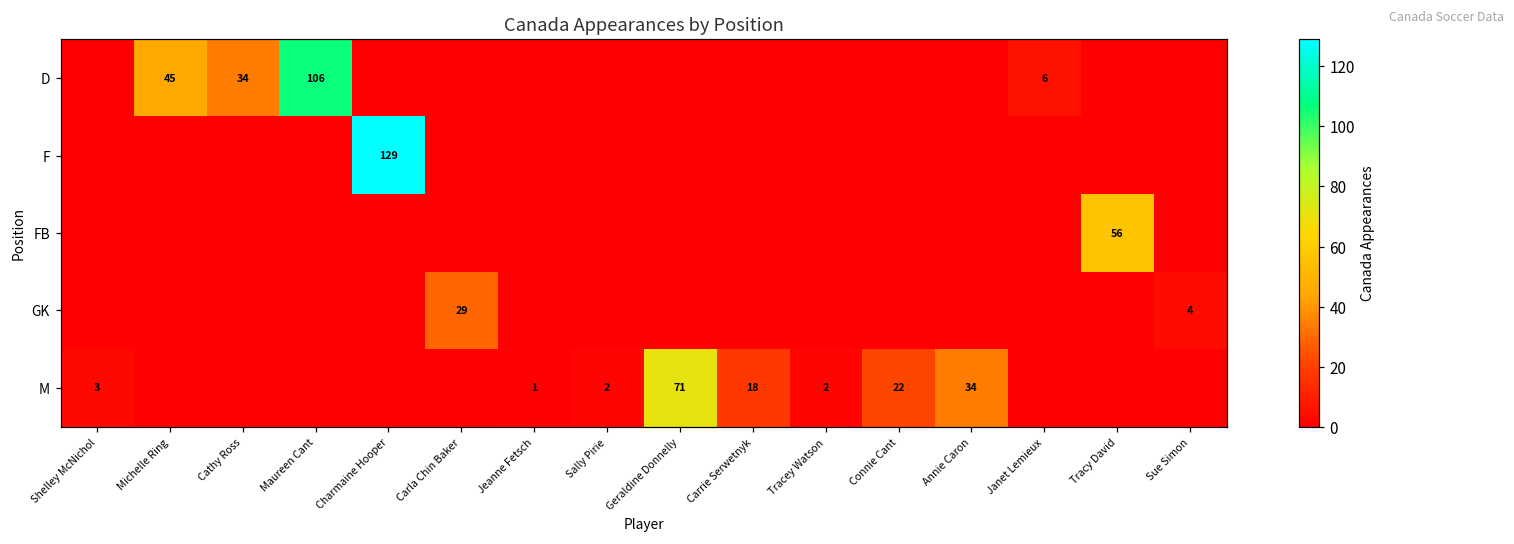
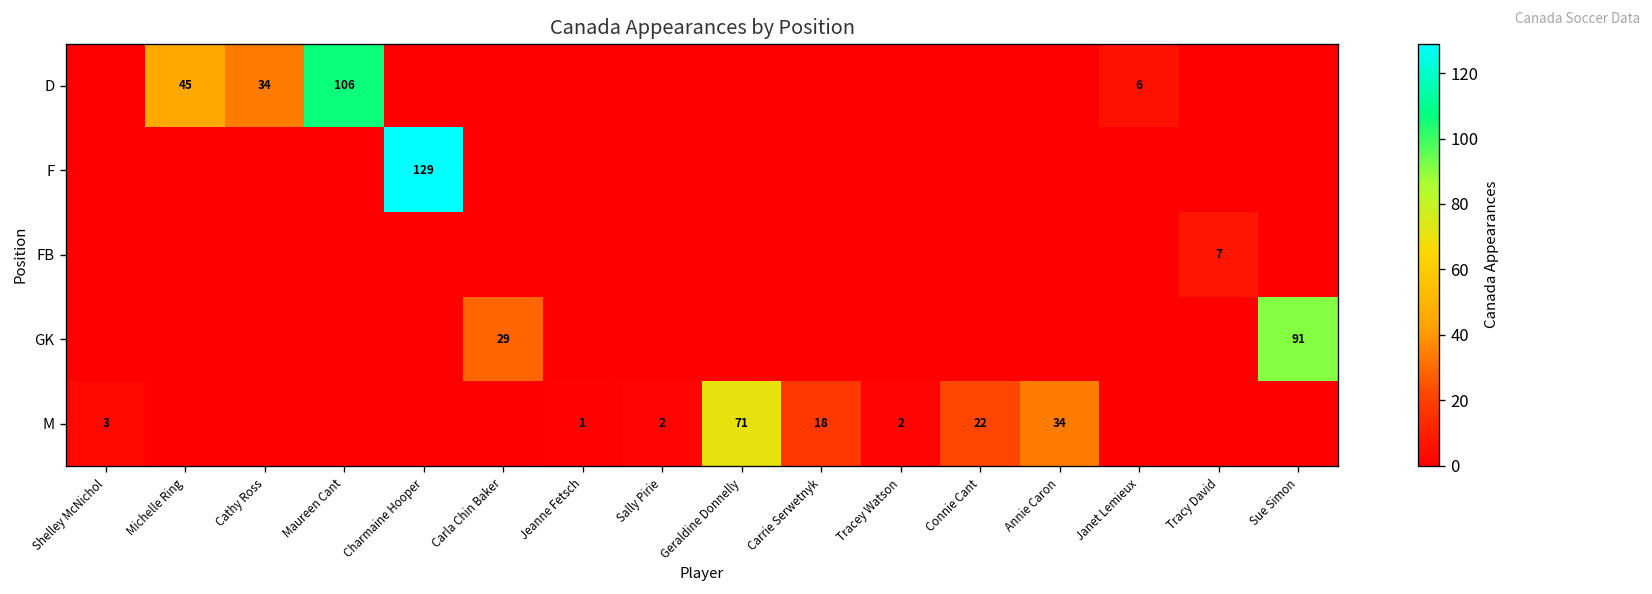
FB, Tracy David: 56 -> 7
GK, Sue Simon: 4 -> 91
